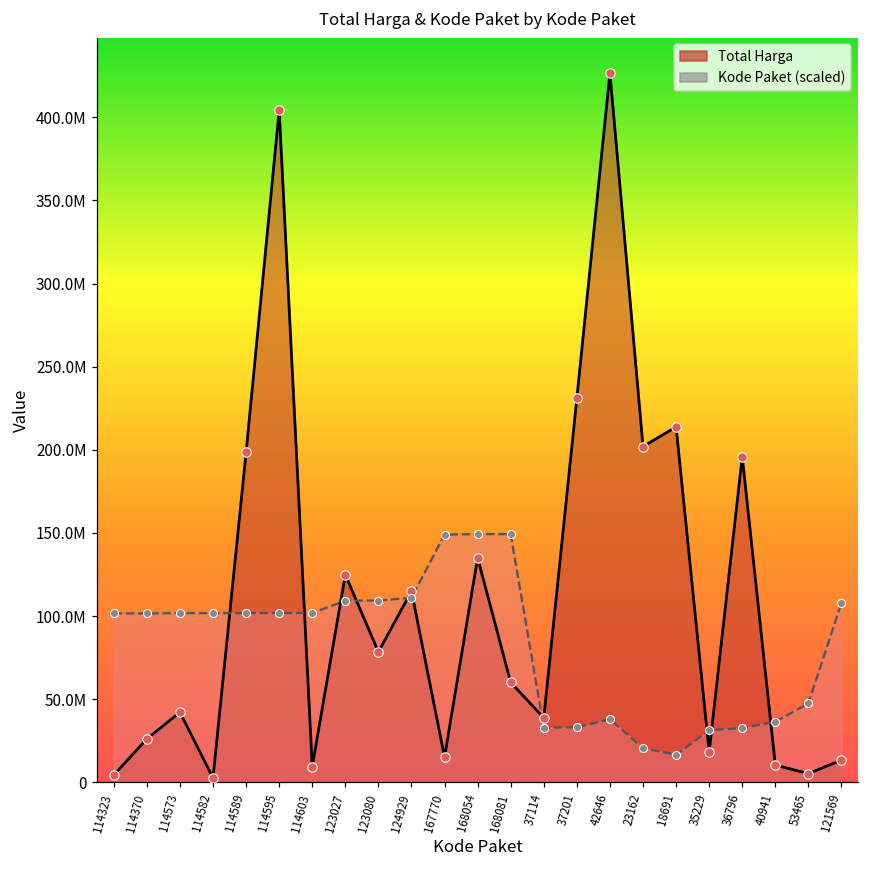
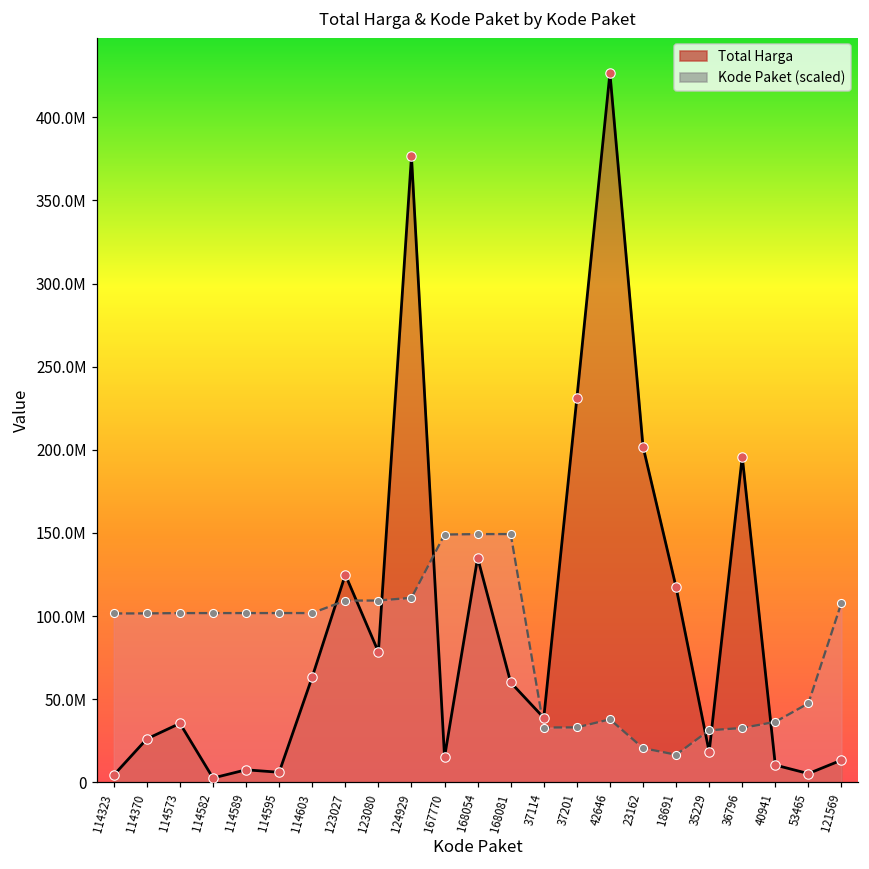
Total Harga, 114573: 42000000 -> 35000000
Total Harga, 114589: 199000000 -> 8000000
Total Harga, 114595: 404000000 -> 6000000
Total Harga, 114603: 10000000 -> 63000000
Total Harga, 124929: 115000000 -> 377000000
Total Harga, 18691: 214000000 -> 117000000
